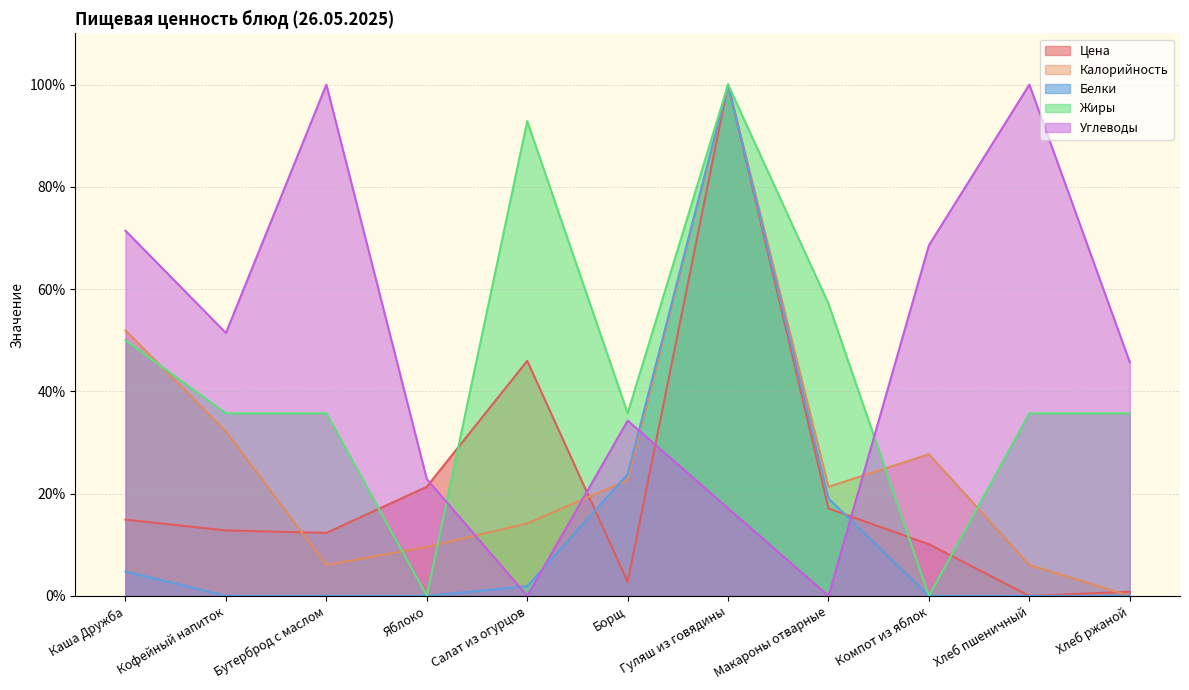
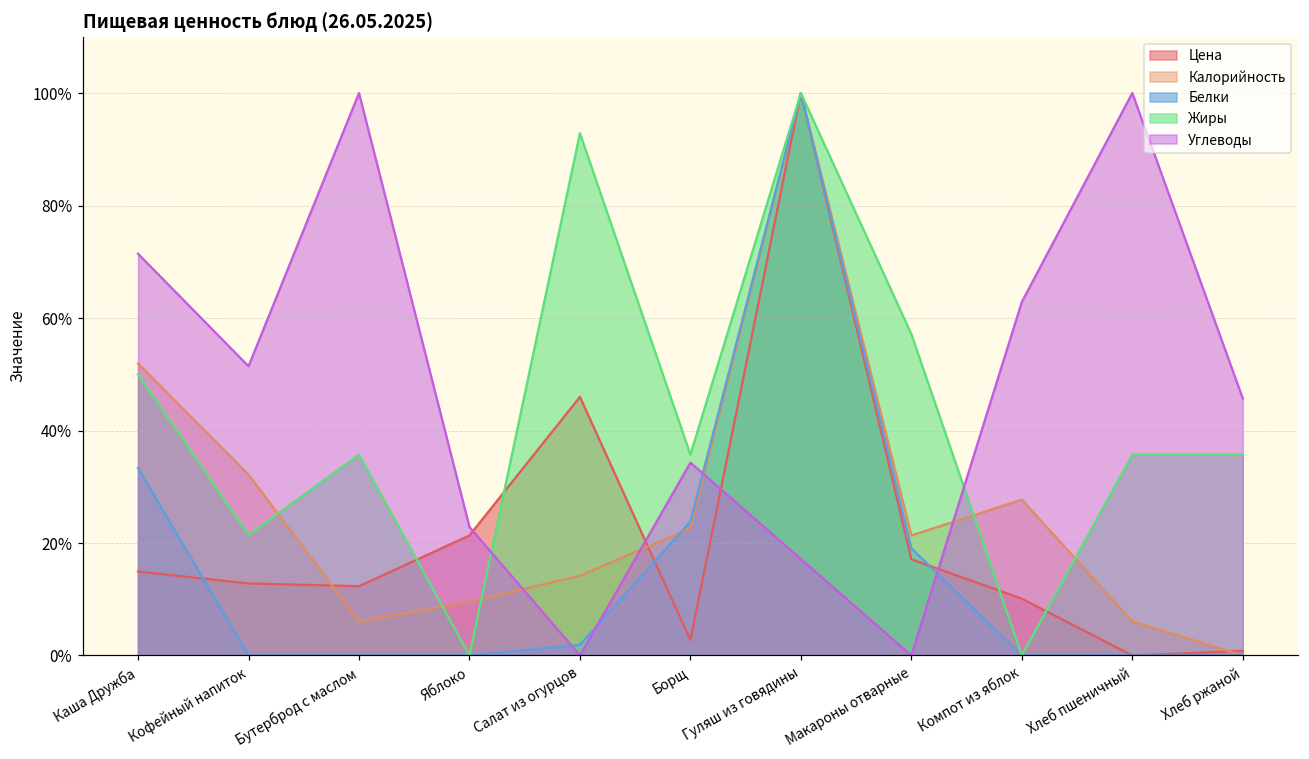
Белки, Каша Дружба: 5% -> 33%
Жиры, Кофейный напиток: 36% -> 21%
Углеводы, Компот из яблок: 69% -> 63%
